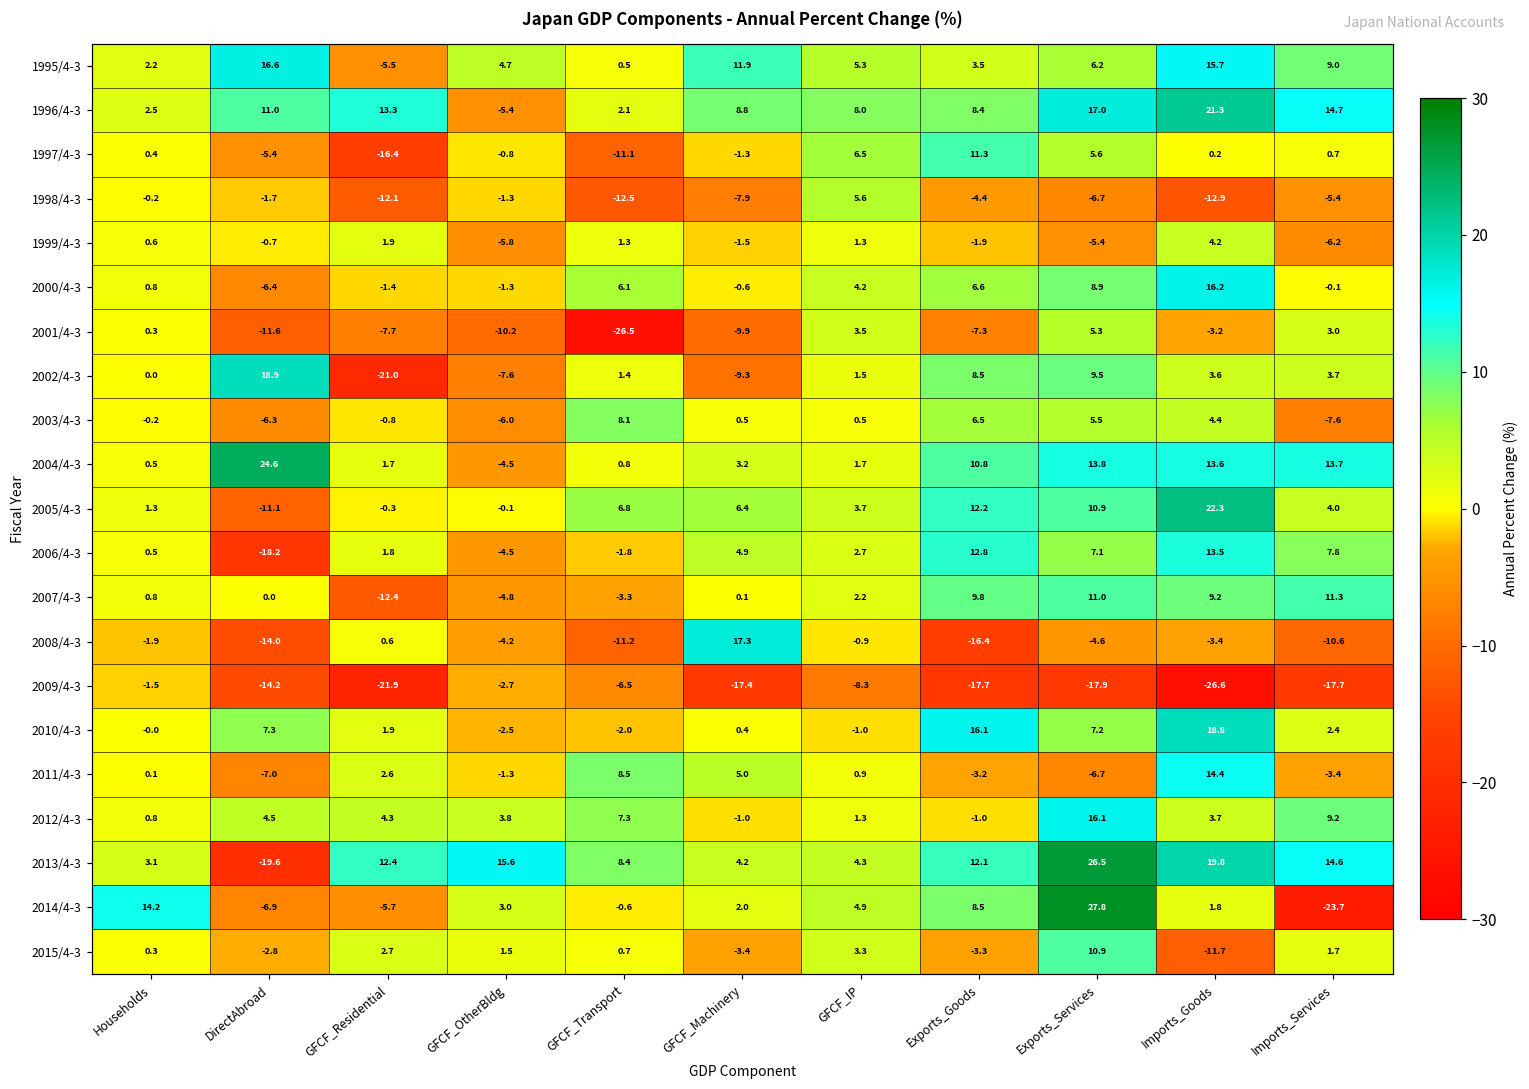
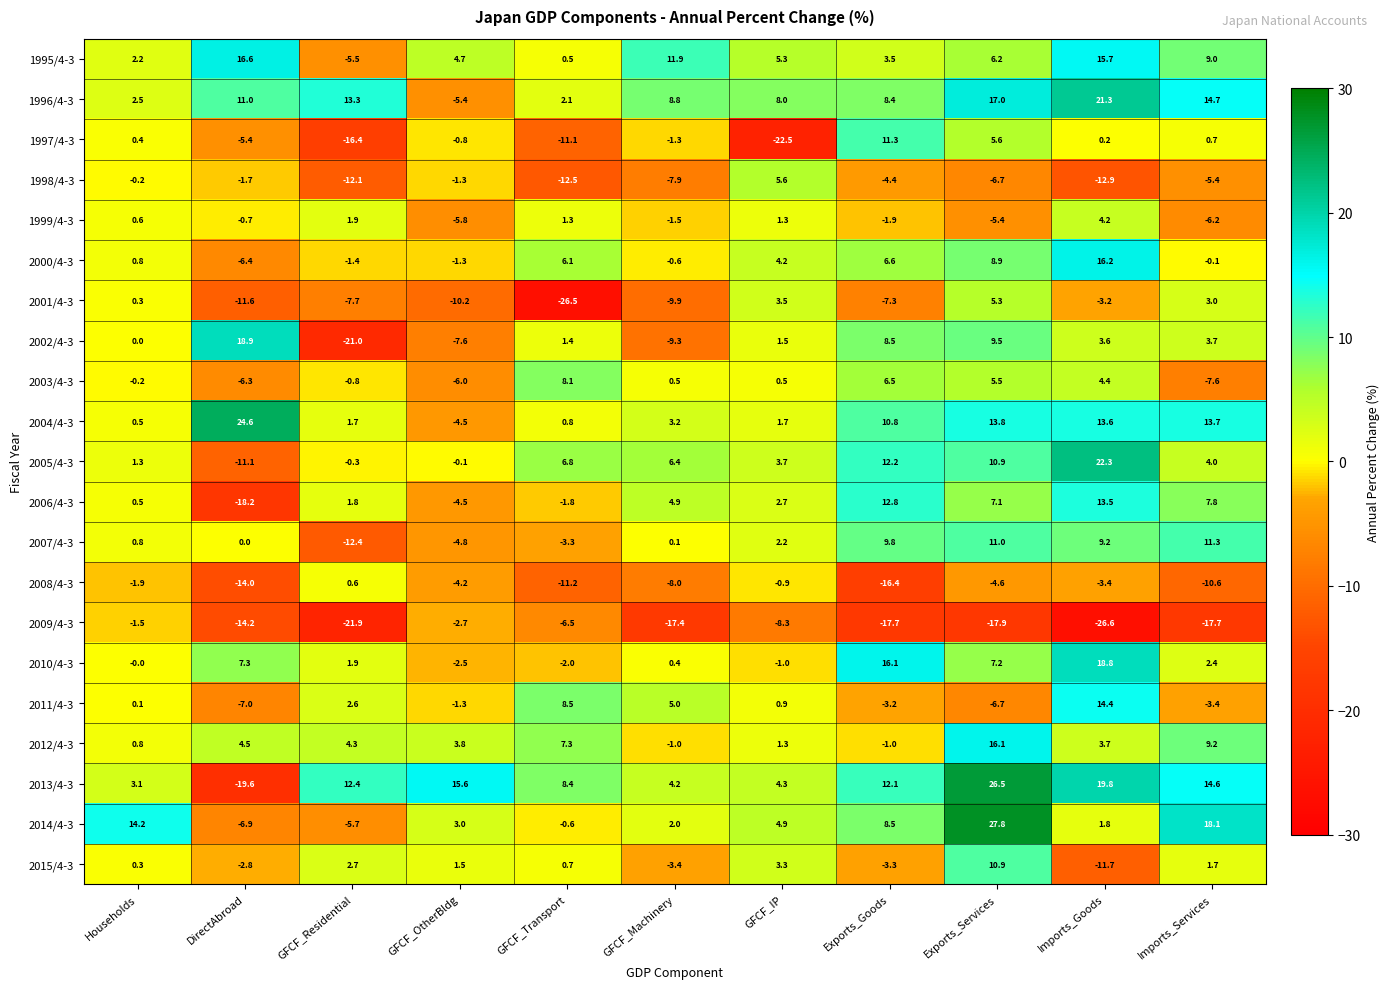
1997/4-3, GFCF_IP: 6.5 -> -22.5
2008/4-3, GFCF_Machinery: 17.3 -> -8.0
2014/4-3, Imports_Services: -23.7 -> 18.1
